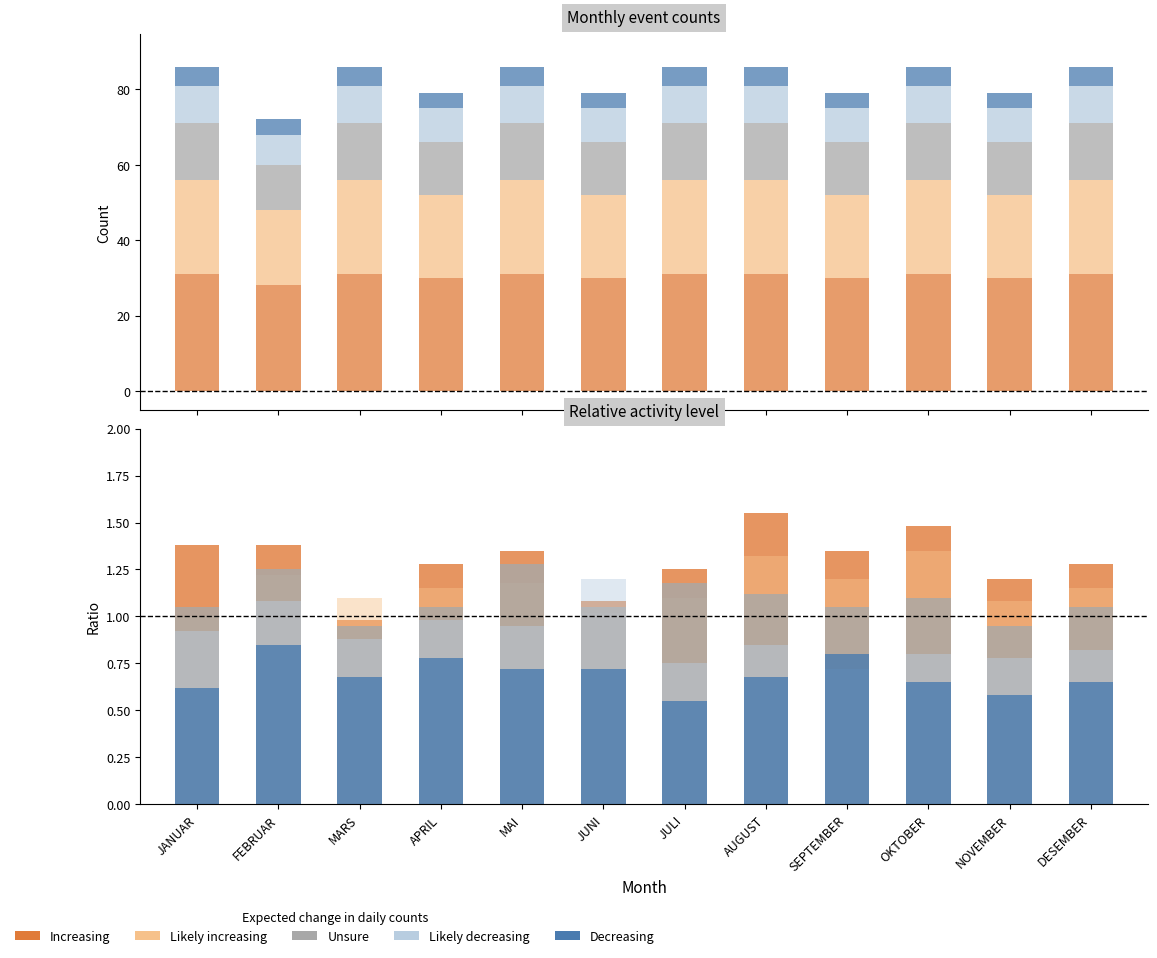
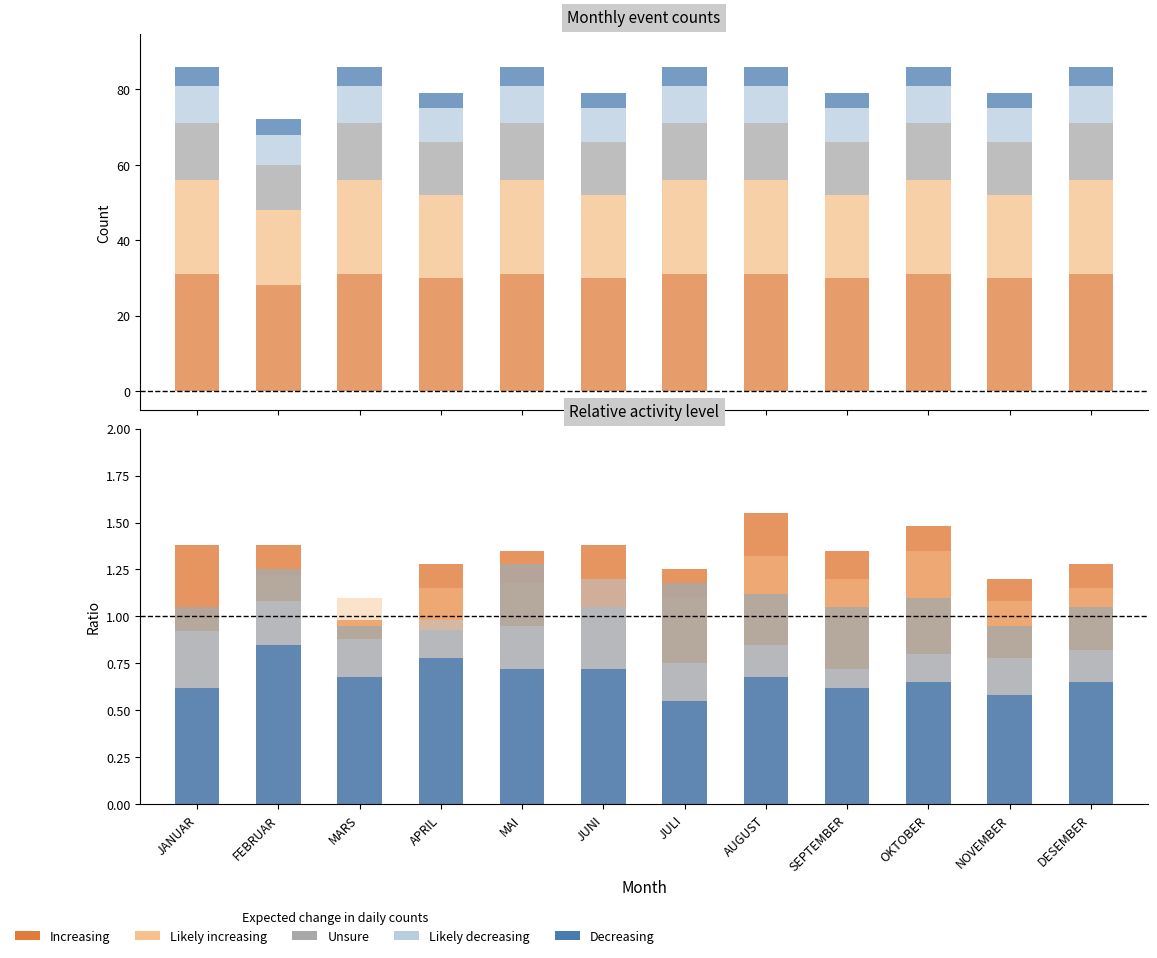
Relative activity level, Unsure, APRIL: 1.05 -> 0.93
Relative activity level, Increasing, JUNI: 1.08 -> 1.38
Relative activity level, Decreasing, SEPTEMBER: 0.80 -> 0.62
